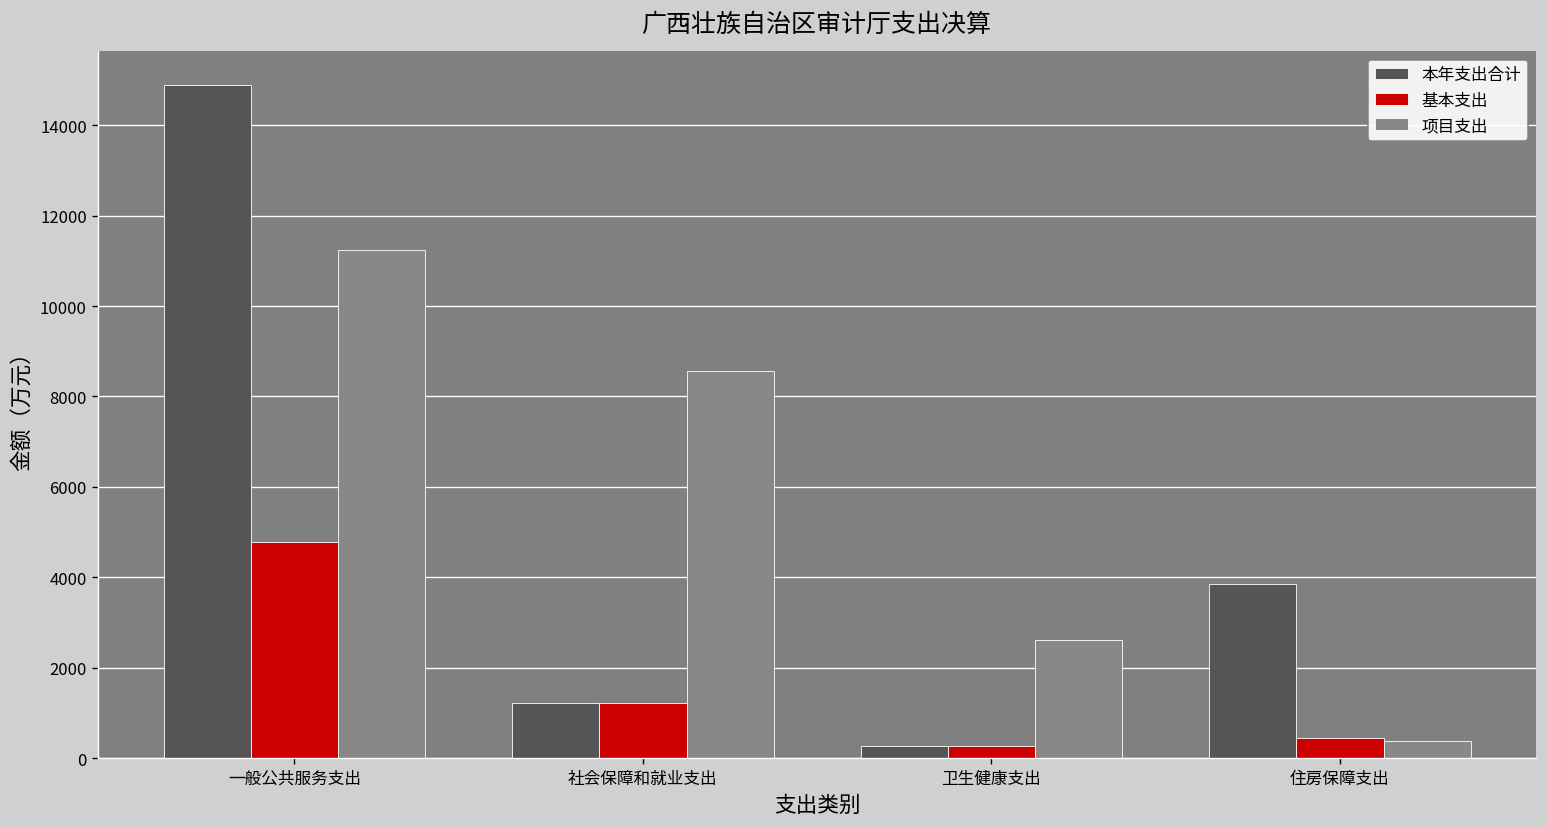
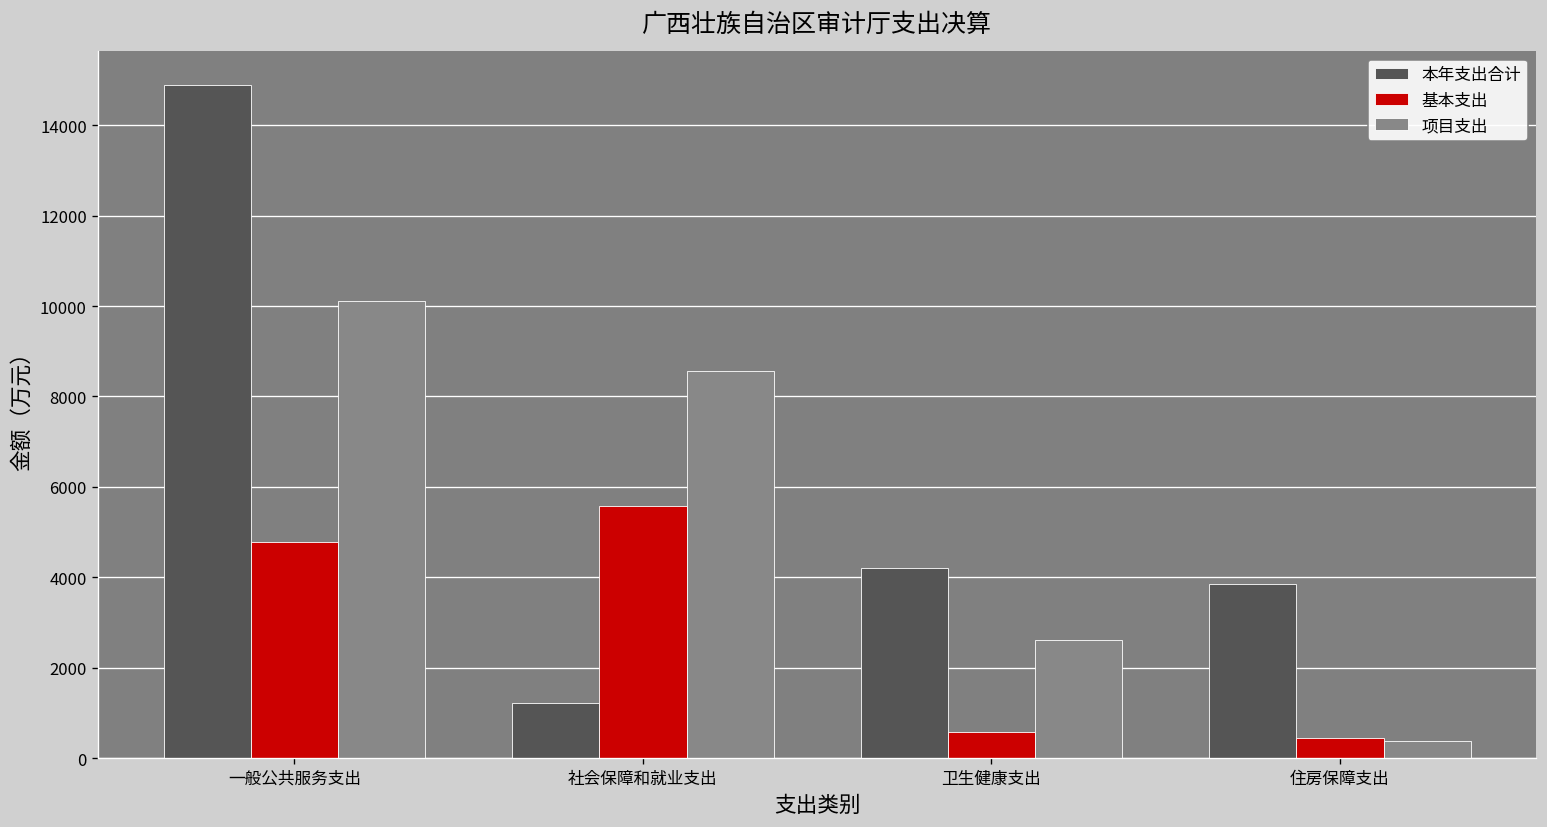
项目支出, 一般公共服务支出: 11200 -> 10100
基本支出, 社会保障和就业支出: 1200 -> 5600
本年支出合计, 卫生健康支出: 300 -> 4200
基本支出, 卫生健康支出: 300 -> 600
